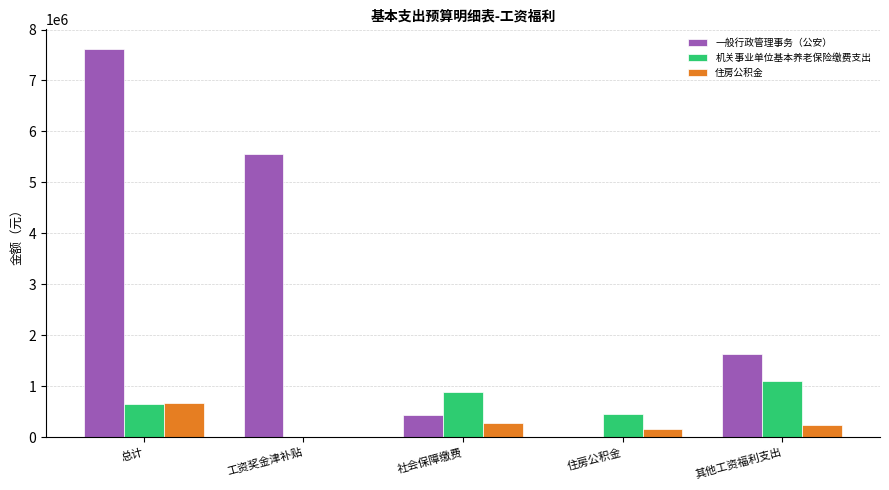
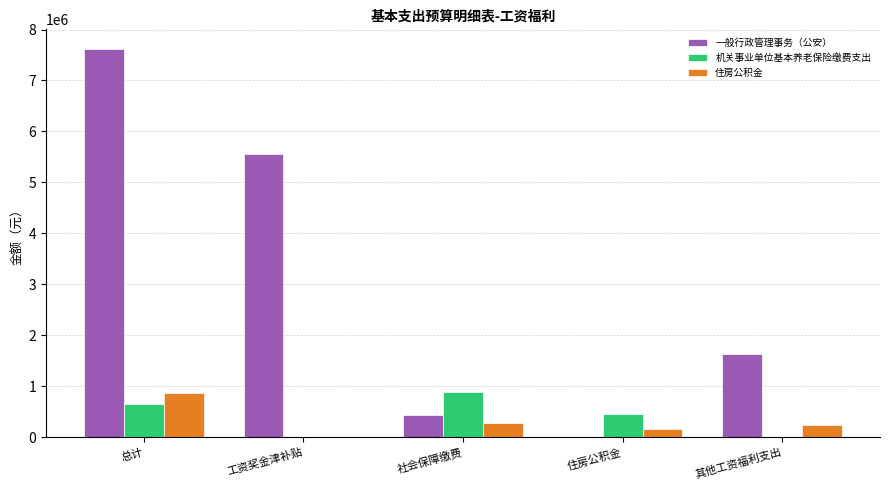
住房公积金, 总计: 700000 -> 900000
机关事业单位基本养老保险缴费支出, 其他工资福利支出: 1100000 -> 0
